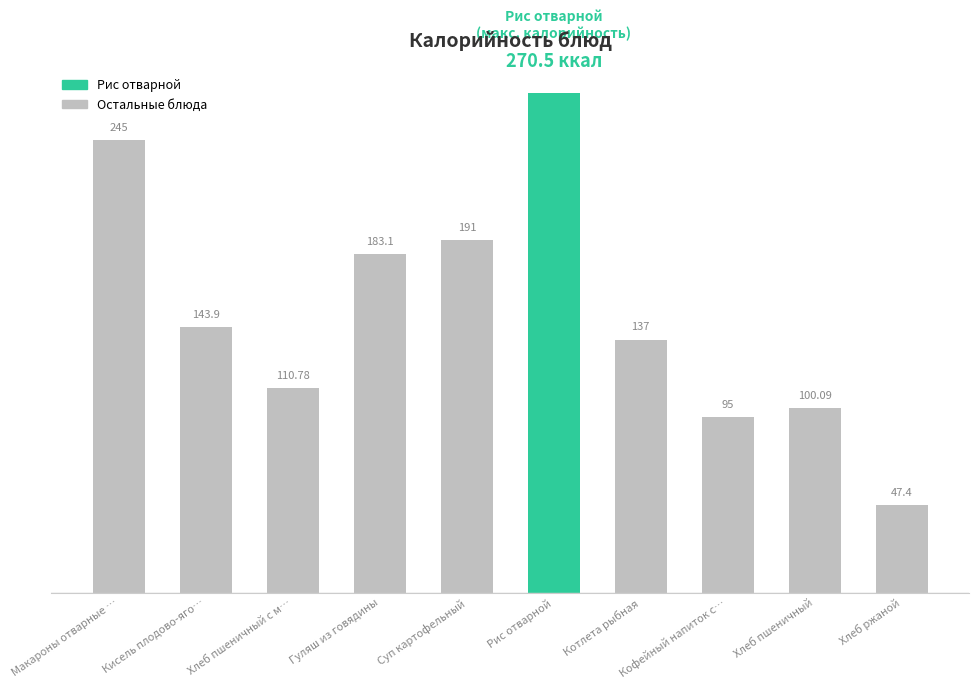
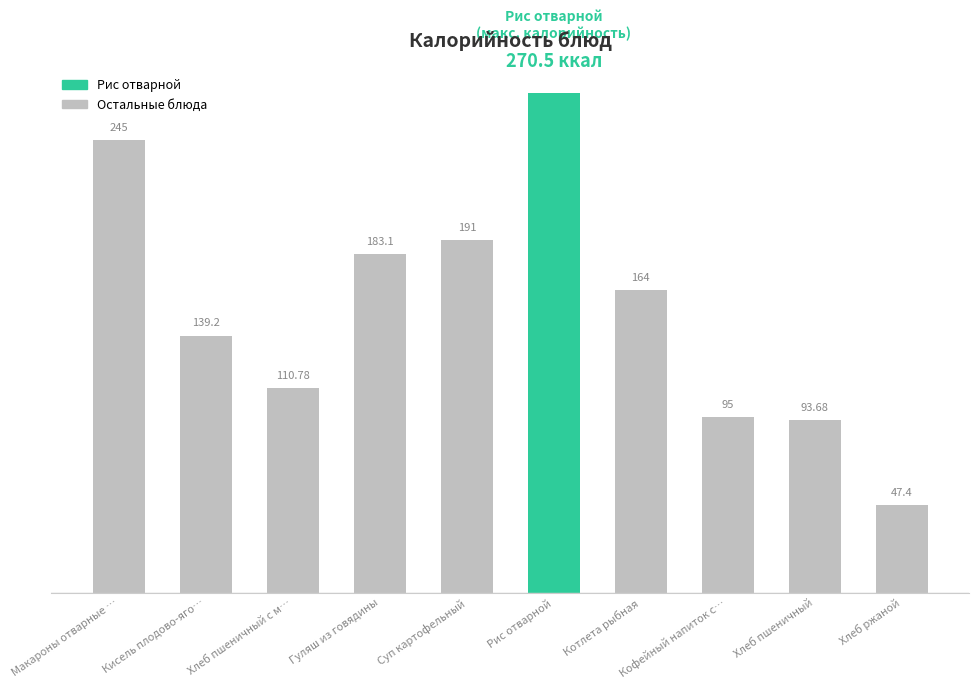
Кисель плодово-яго…: 143.9 -> 139.2
Котлета рыбная: 137 -> 164
Хлеб пшеничный: 100.09 -> 93.68
